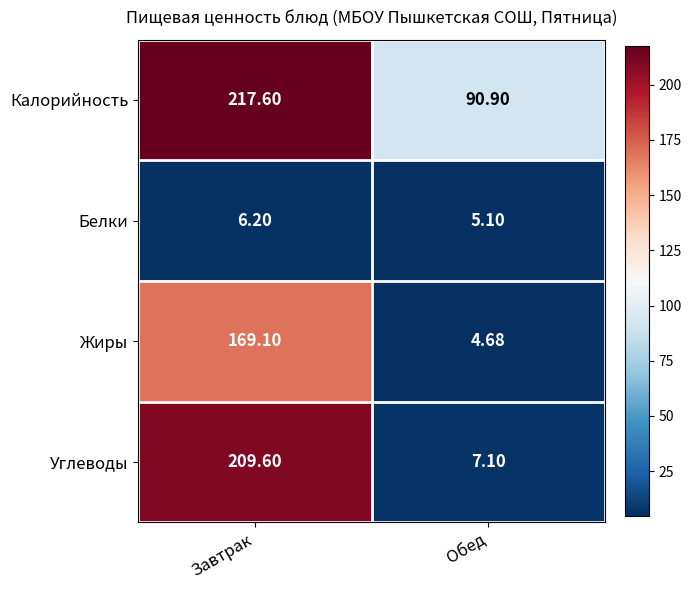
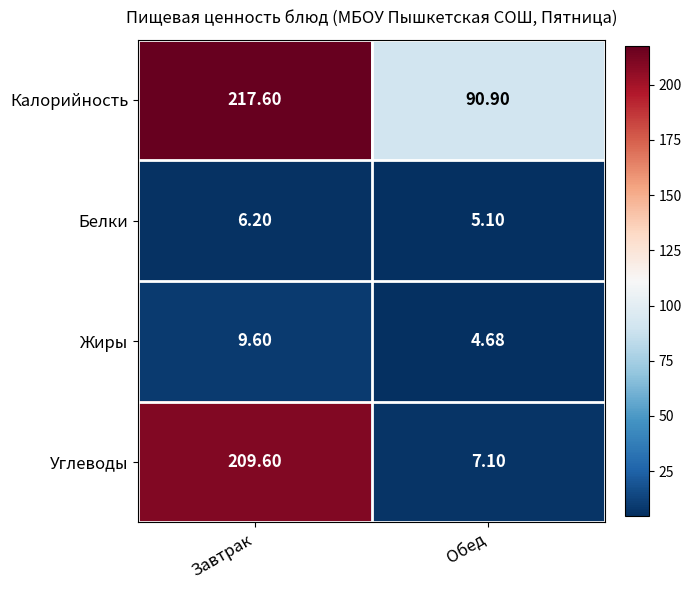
Жиры, Завтрак: 169.10 -> 9.60
